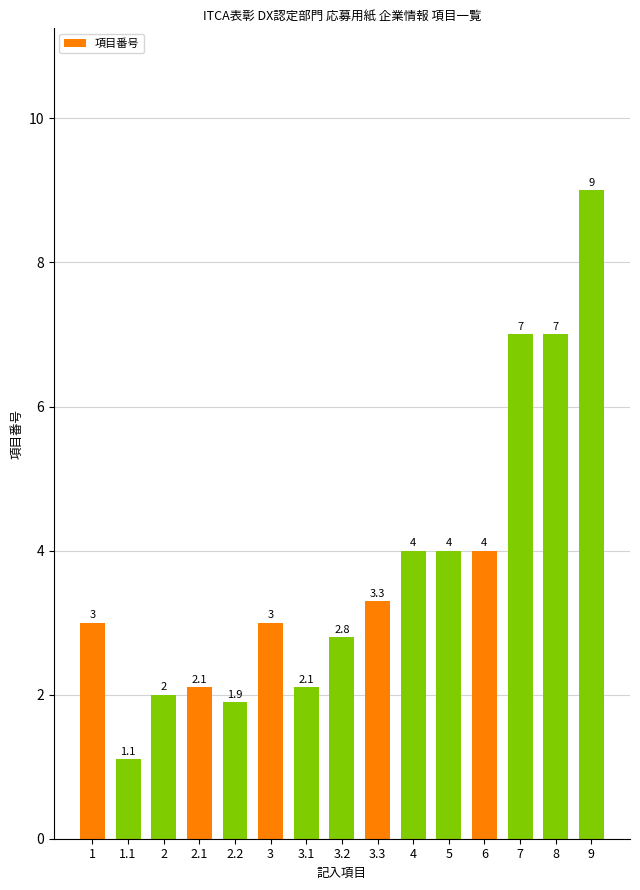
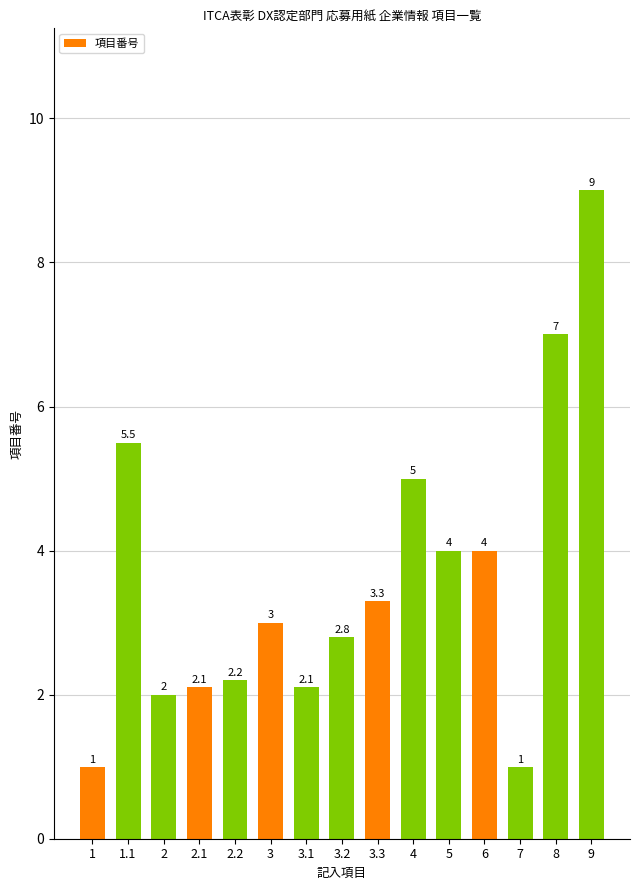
1: 3 -> 1
1.1: 1.1 -> 5.5
2.2: 1.9 -> 2.2
4: 4 -> 5
7: 7 -> 1
